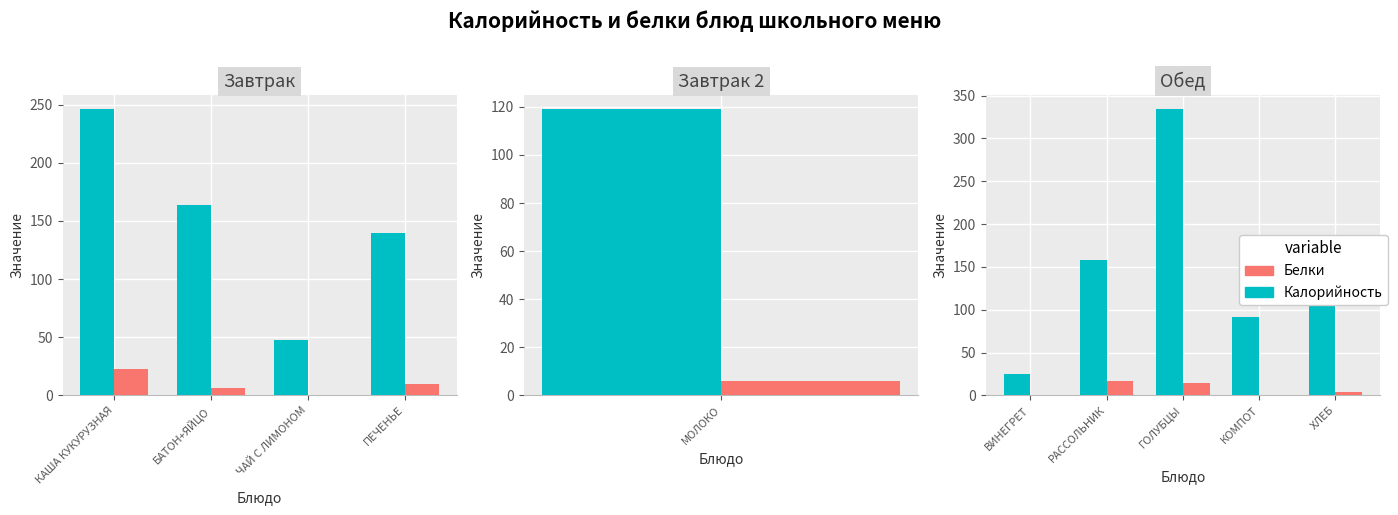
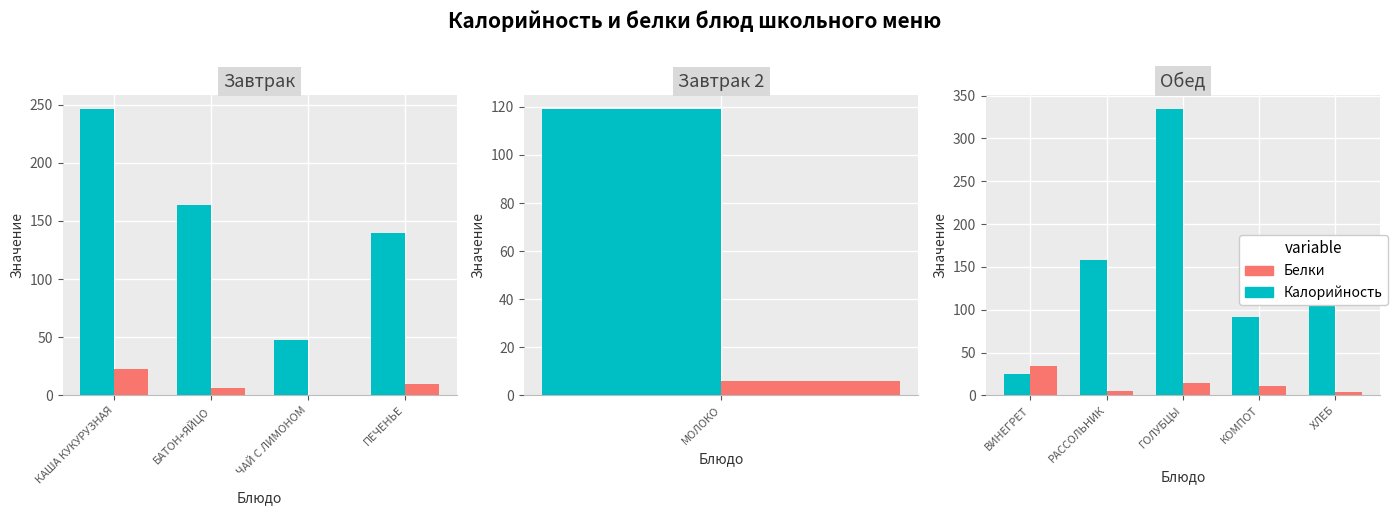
Обед, Белки, ВИНЕГРЕТ: 0 -> 30
Обед, Белки, РАССОЛЬНИК: 20 -> 0
Обед, Белки, КОМПОТ: 0 -> 10
